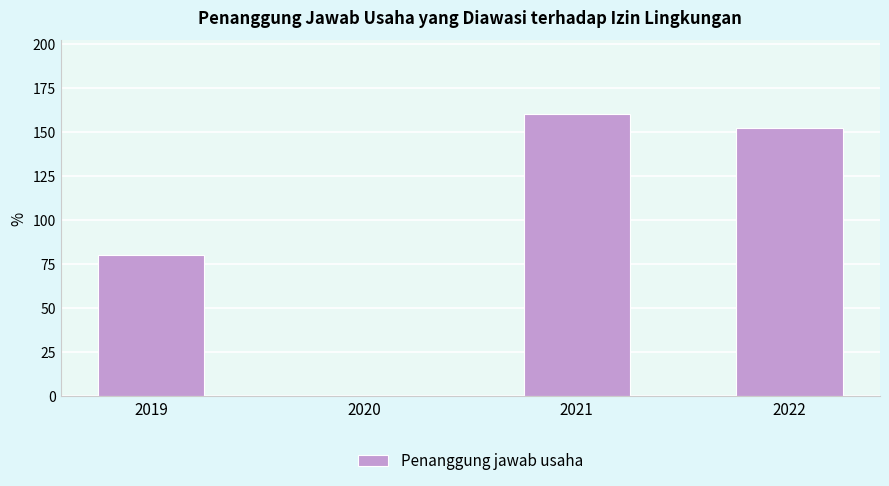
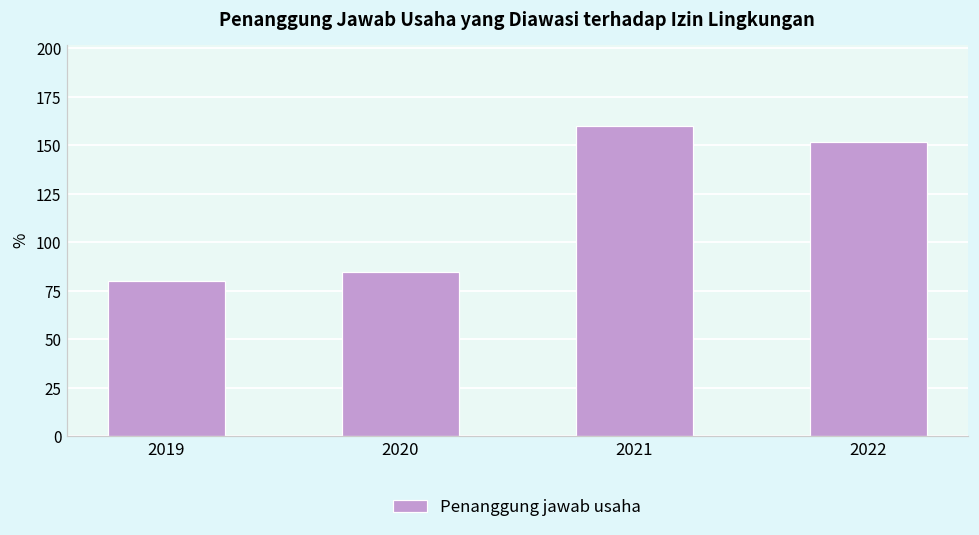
2020: 0 -> 85
